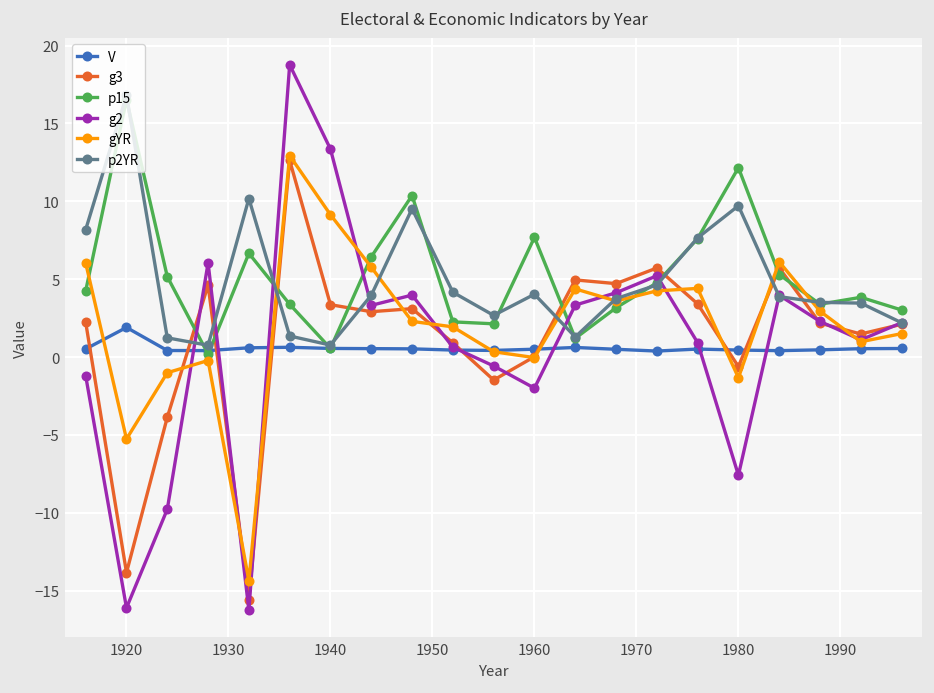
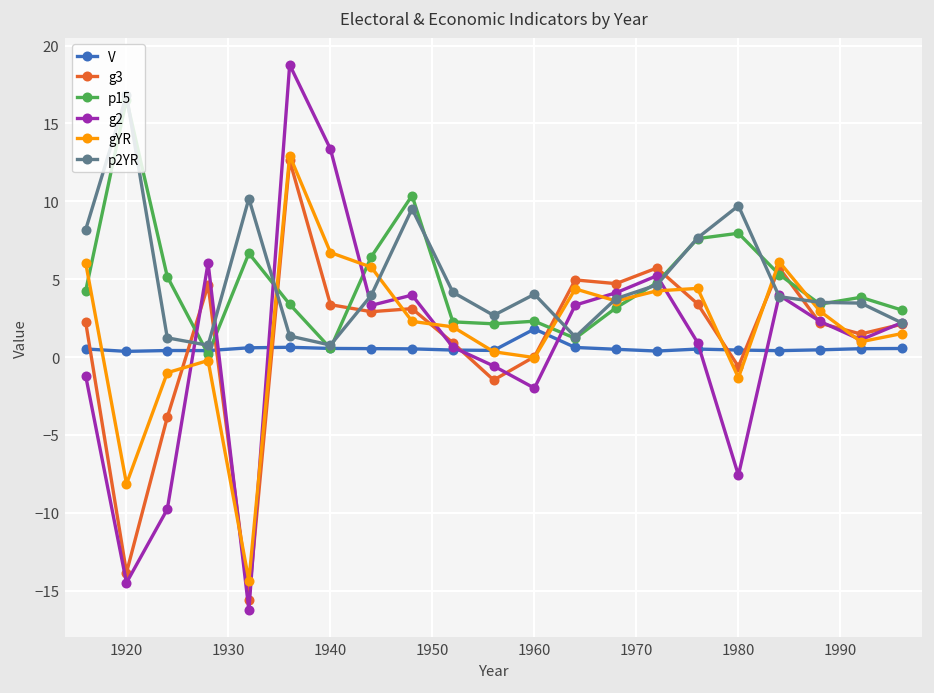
V, 1920: 1.9 -> 0.4
g2, 1920: -16.1 -> -14.5
gYR, 1920: -5.3 -> -8.1
gYR, 1940: 9.1 -> 6.7
V, 1960: 0.5 -> 1.8
p15, 1960: 7.7 -> 2.3
p15, 1980: 12.2 -> 7.9
